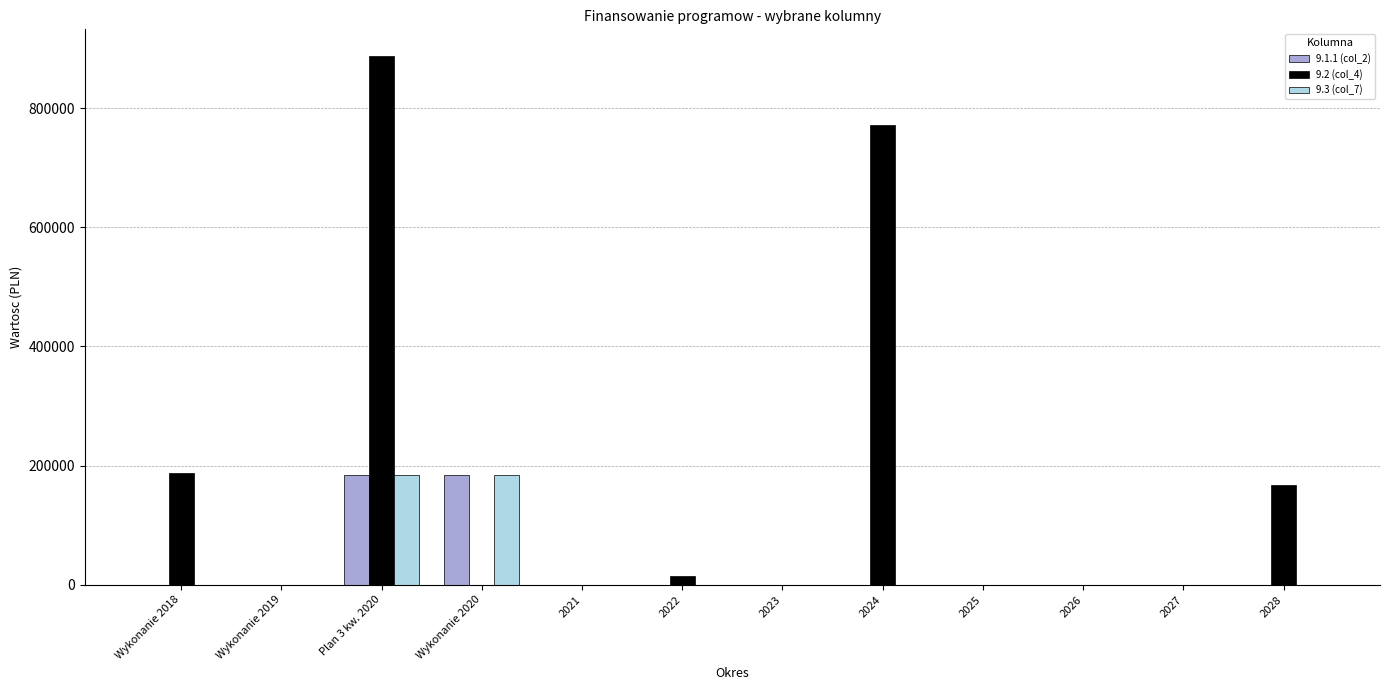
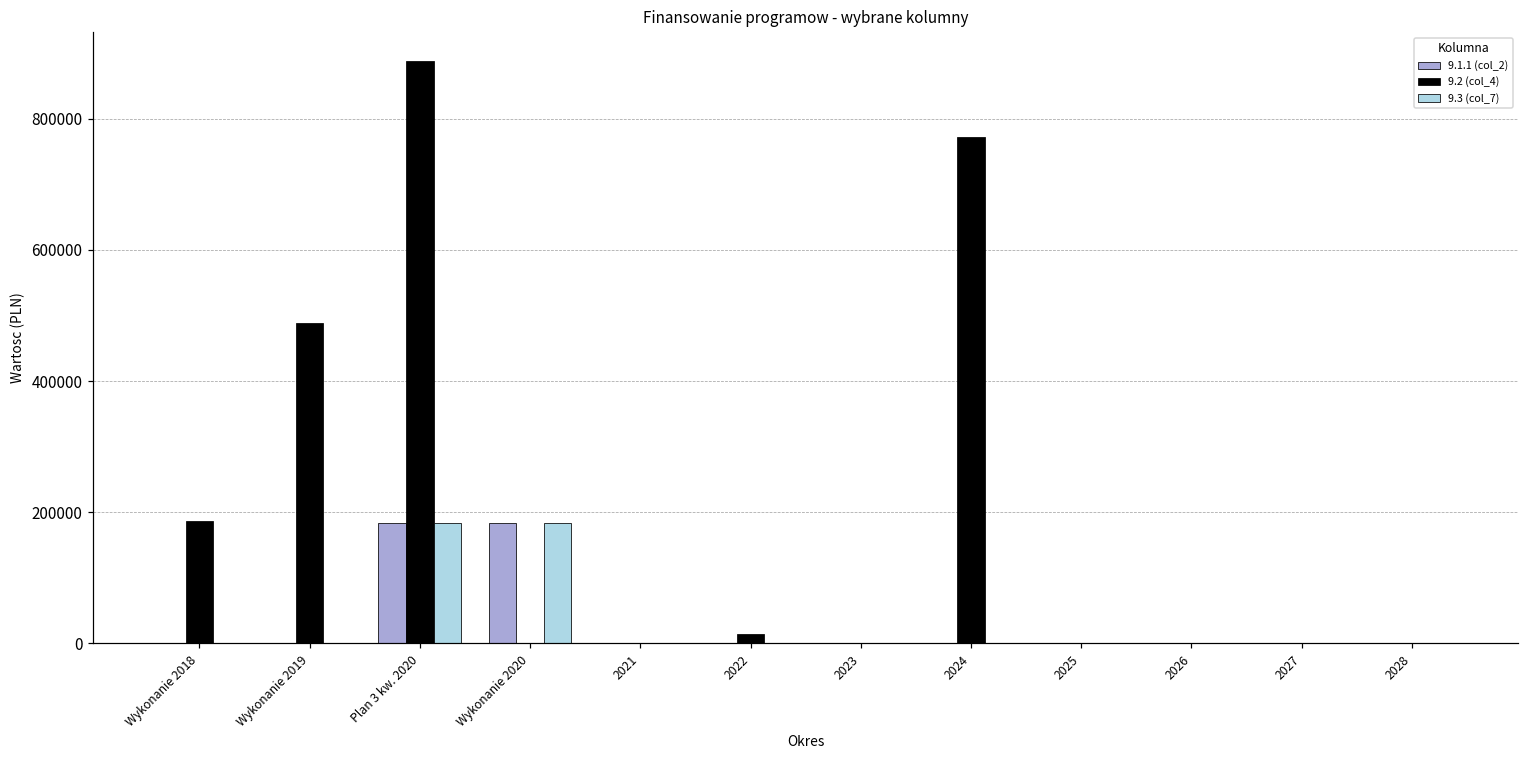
9.2 (col_4), Wykonanie 2019: 0 -> 490000
9.2 (col_4), 2028: 170000 -> 0
